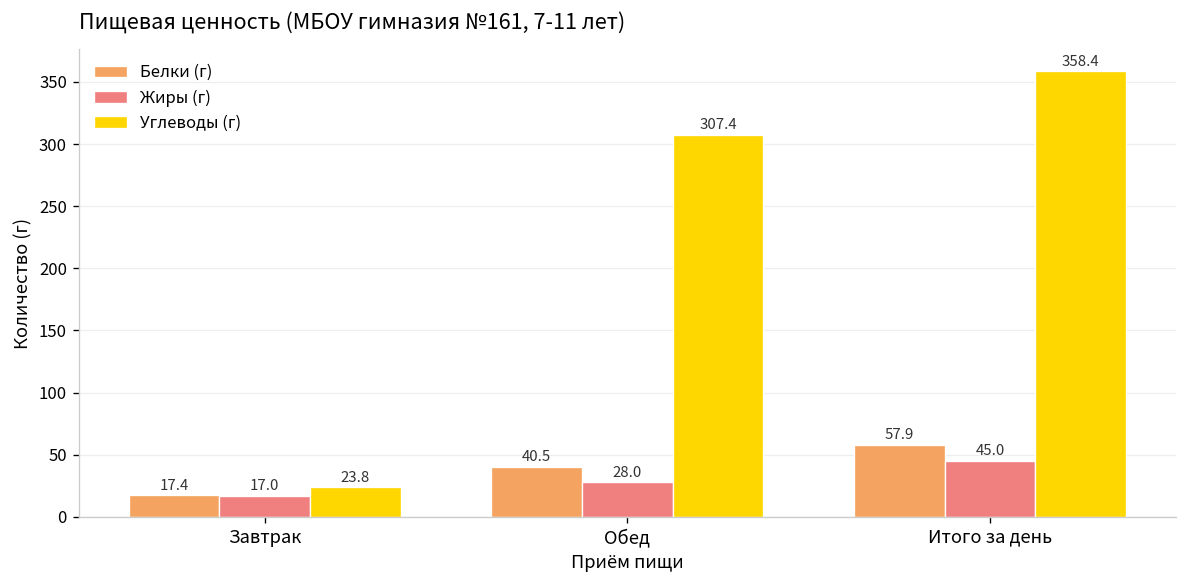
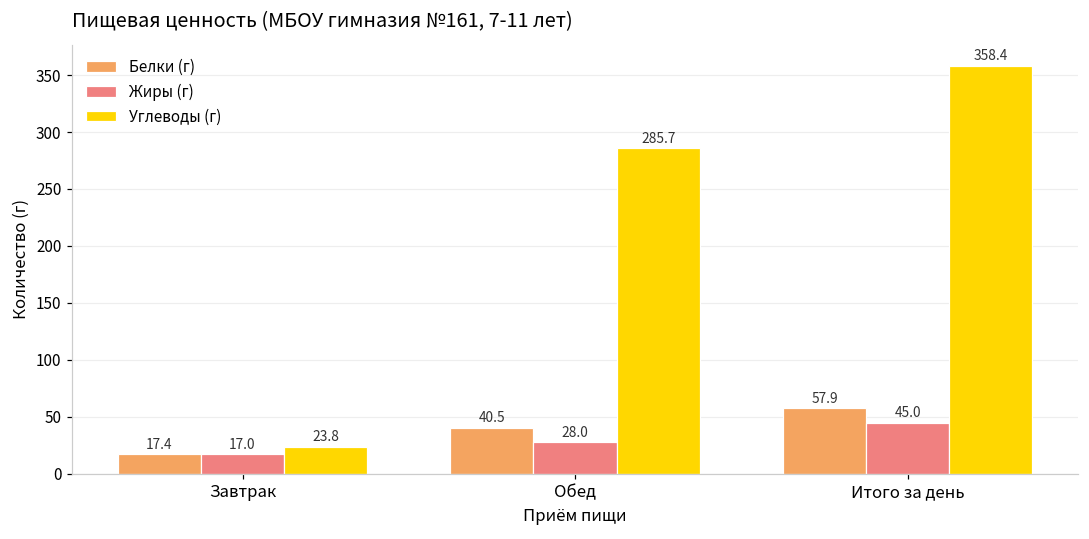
Углеводы (г), Обед: 307.4 -> 285.7
